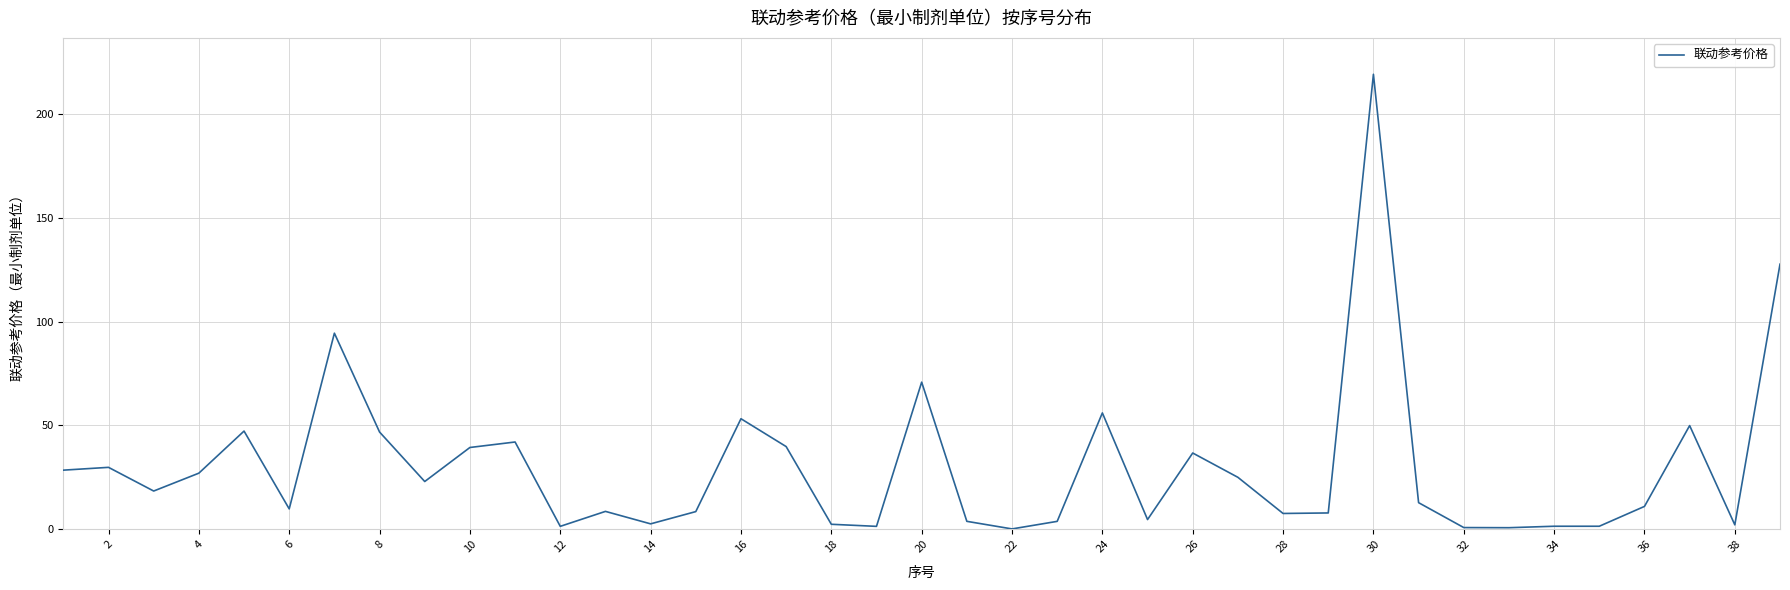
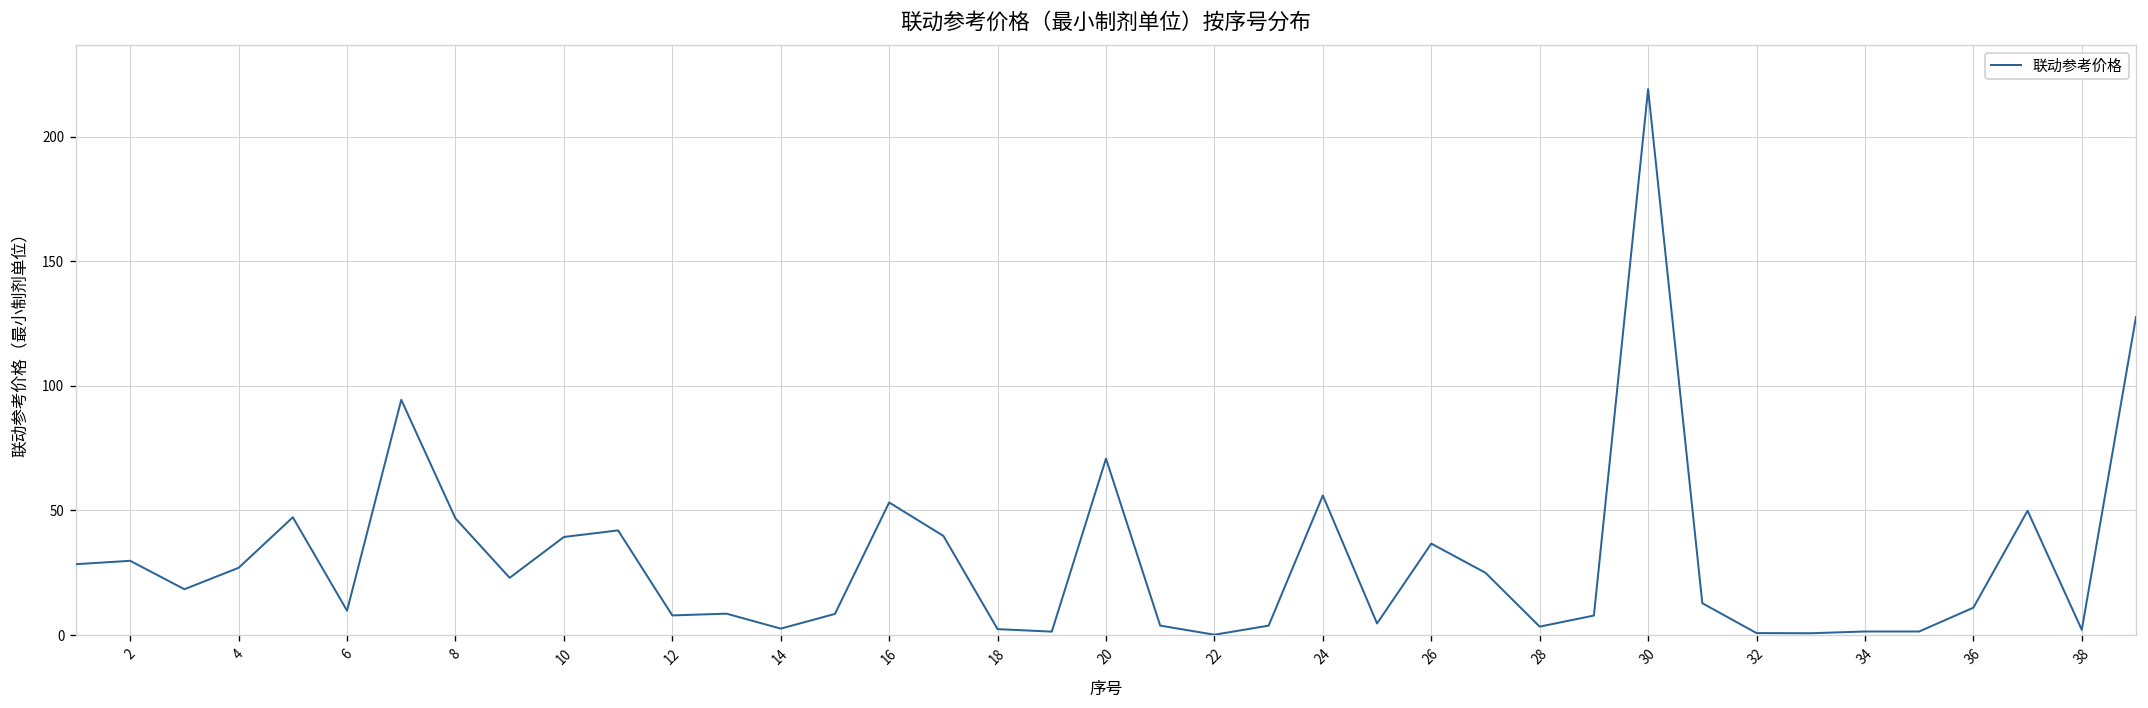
12: 1 -> 8
28: 8 -> 3
